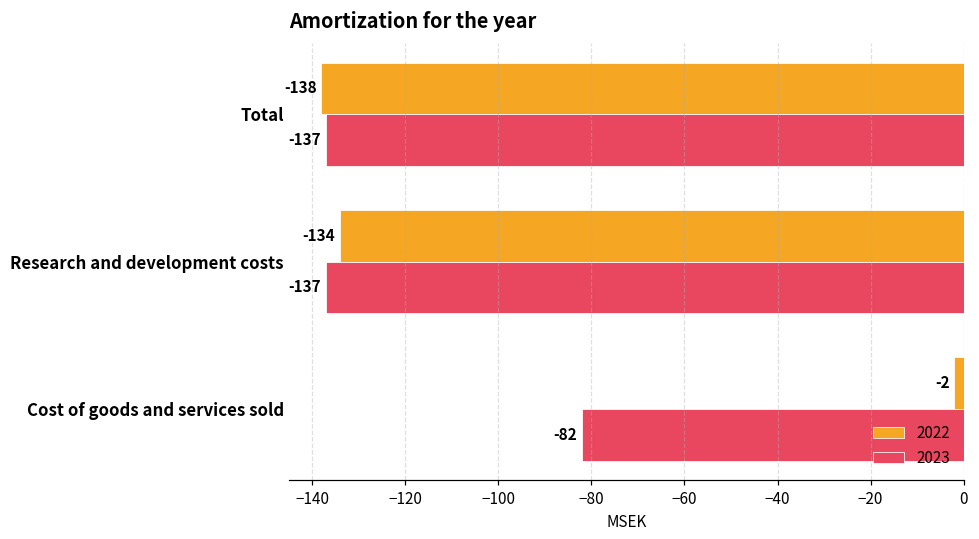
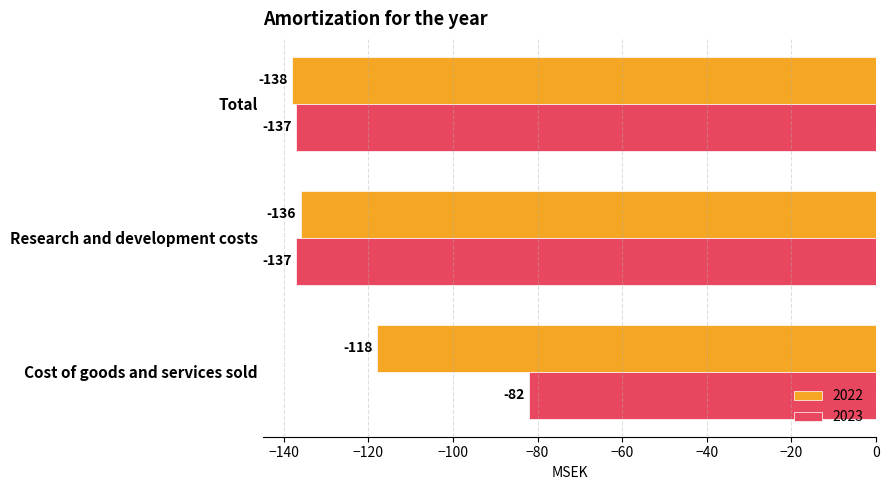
2022, Research and development costs: -134 -> -136
2022, Cost of goods and services sold: -2 -> -118
